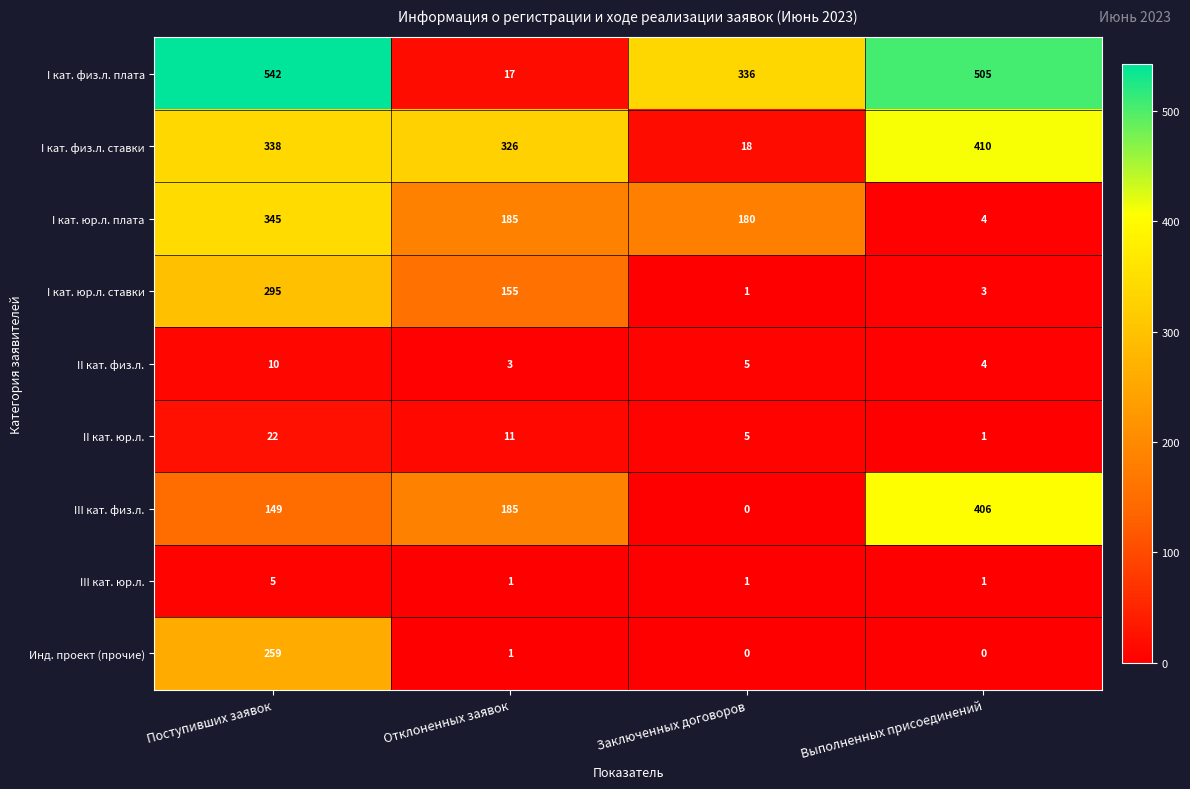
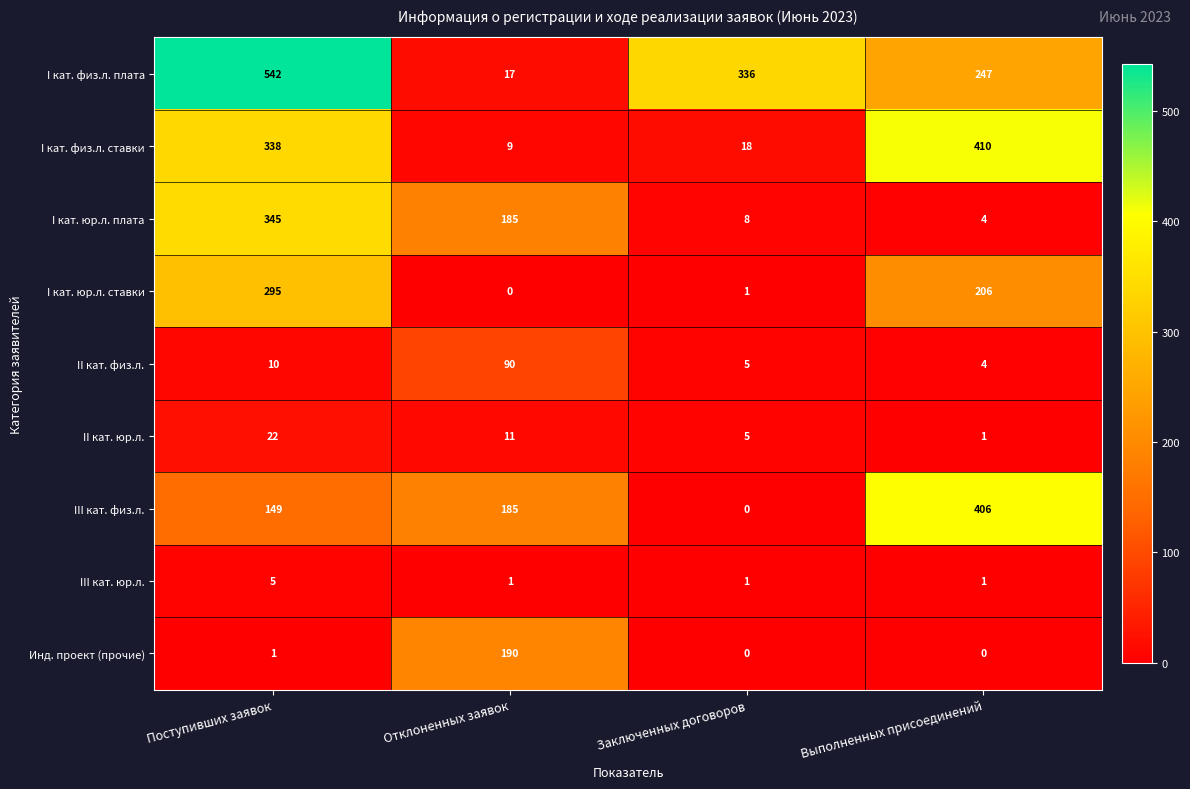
I кат. физ.л. плата, Выполненных присоединений: 505 -> 247
I кат. физ.л. ставки, Отклоненных заявок: 326 -> 9
I кат. юр.л. плата, Заключенных договоров: 180 -> 8
I кат. юр.л. ставки, Отклоненных заявок: 155 -> 0
I кат. юр.л. ставки, Выполненных присоединений: 3 -> 206
II кат. физ.л., Отклоненных заявок: 3 -> 90
Инд. проект (прочие), Поступивших заявок: 259 -> 1
Инд. проект (прочие), Отклоненных заявок: 1 -> 190
